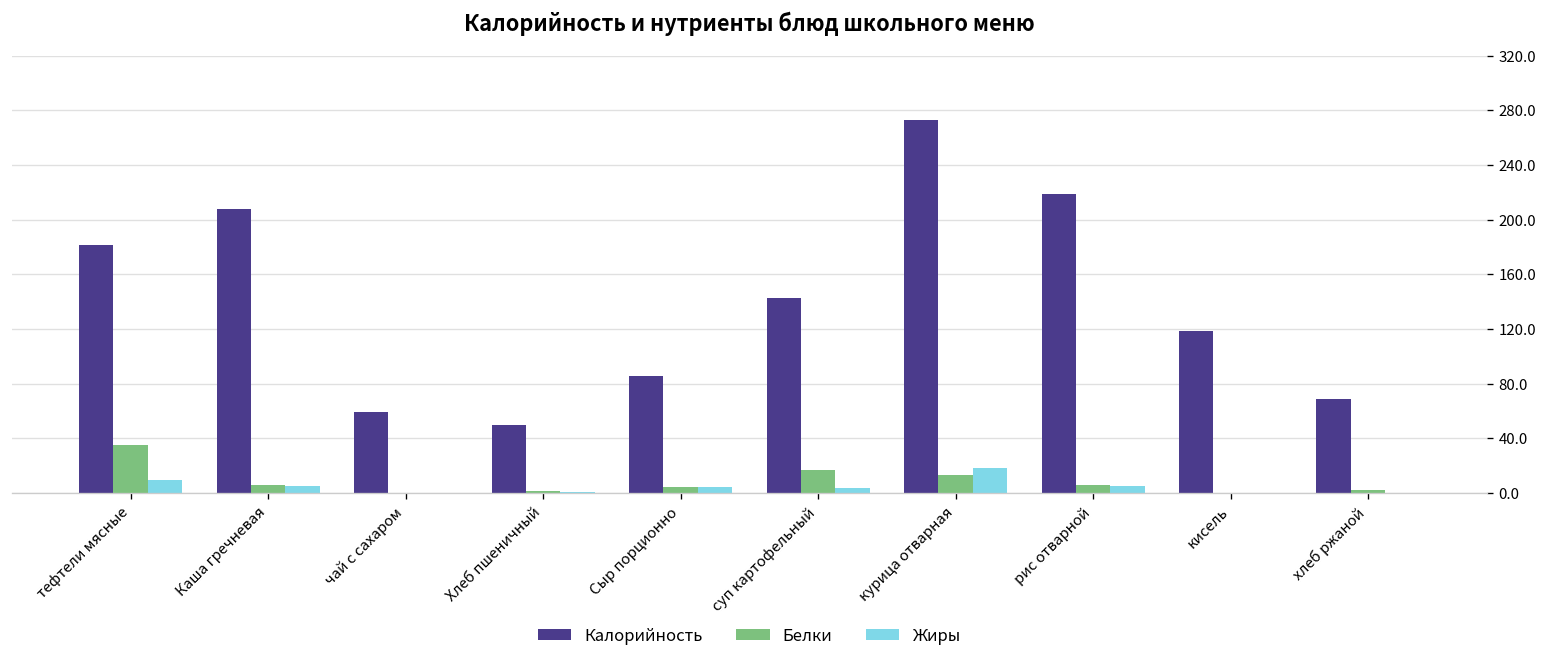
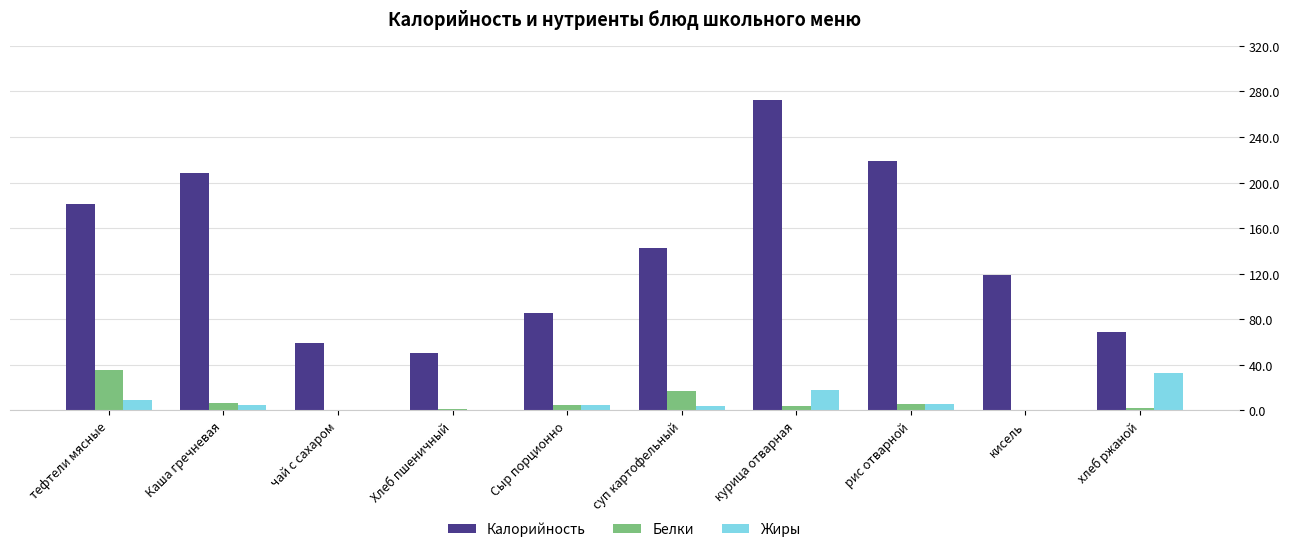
Белки, курица отварная: 13 -> 4
Жиры, хлеб ржаной: 0 -> 33
